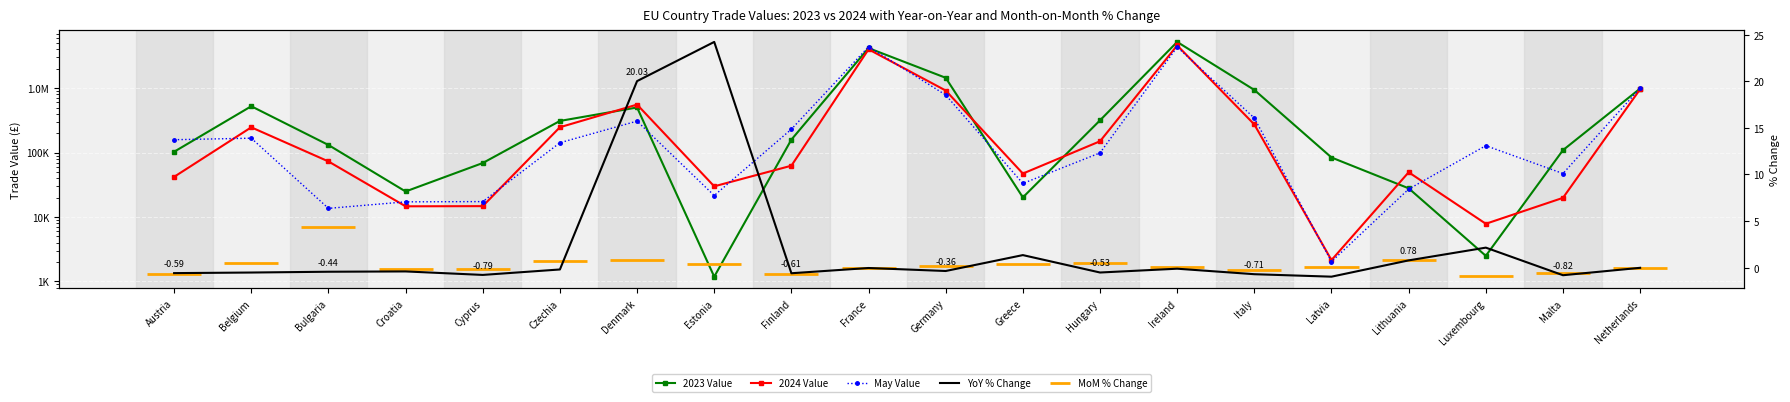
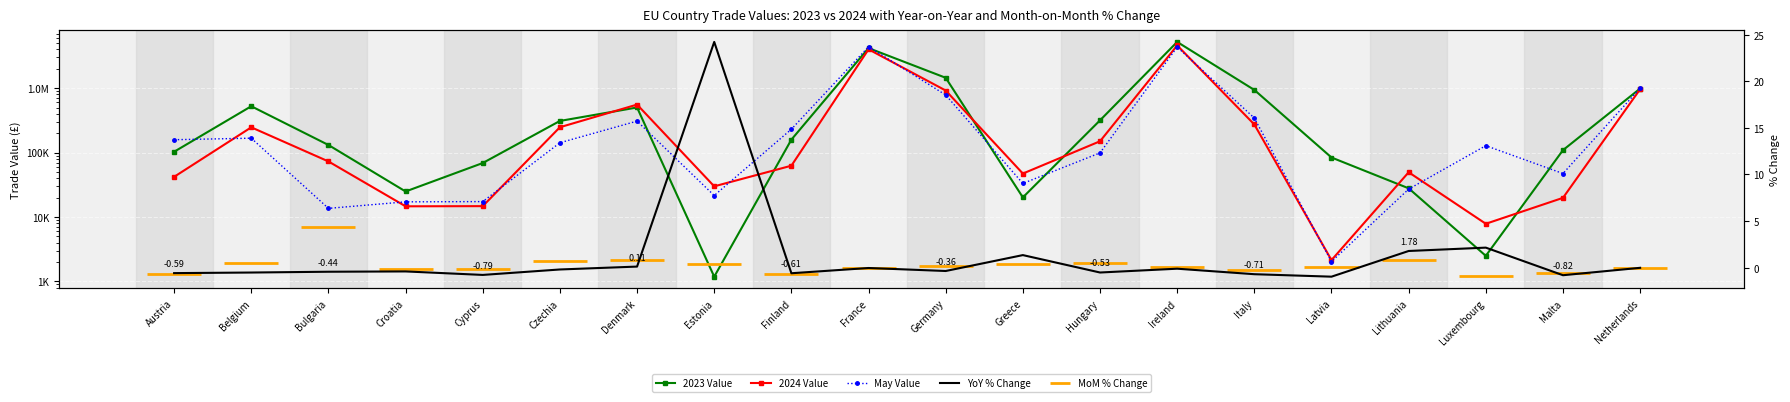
YoY % Change, Denmark: 20.03 -> 0.11
YoY % Change, Lithuania: 0.78 -> 1.78
